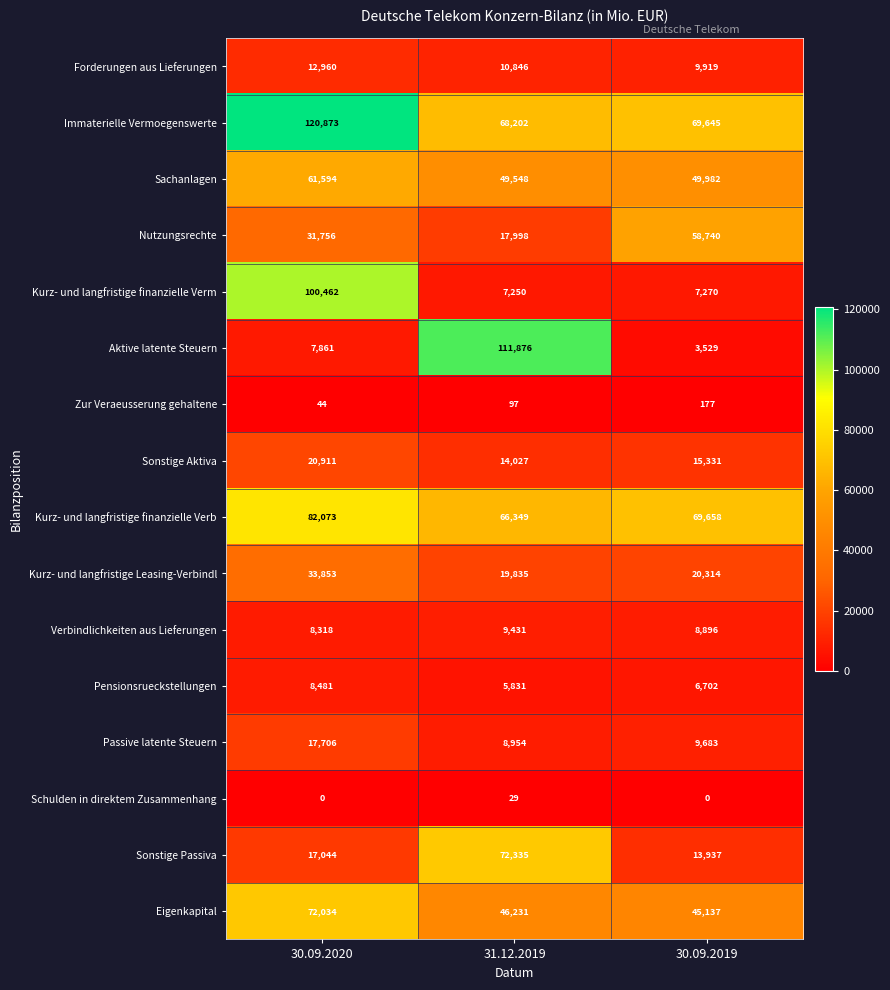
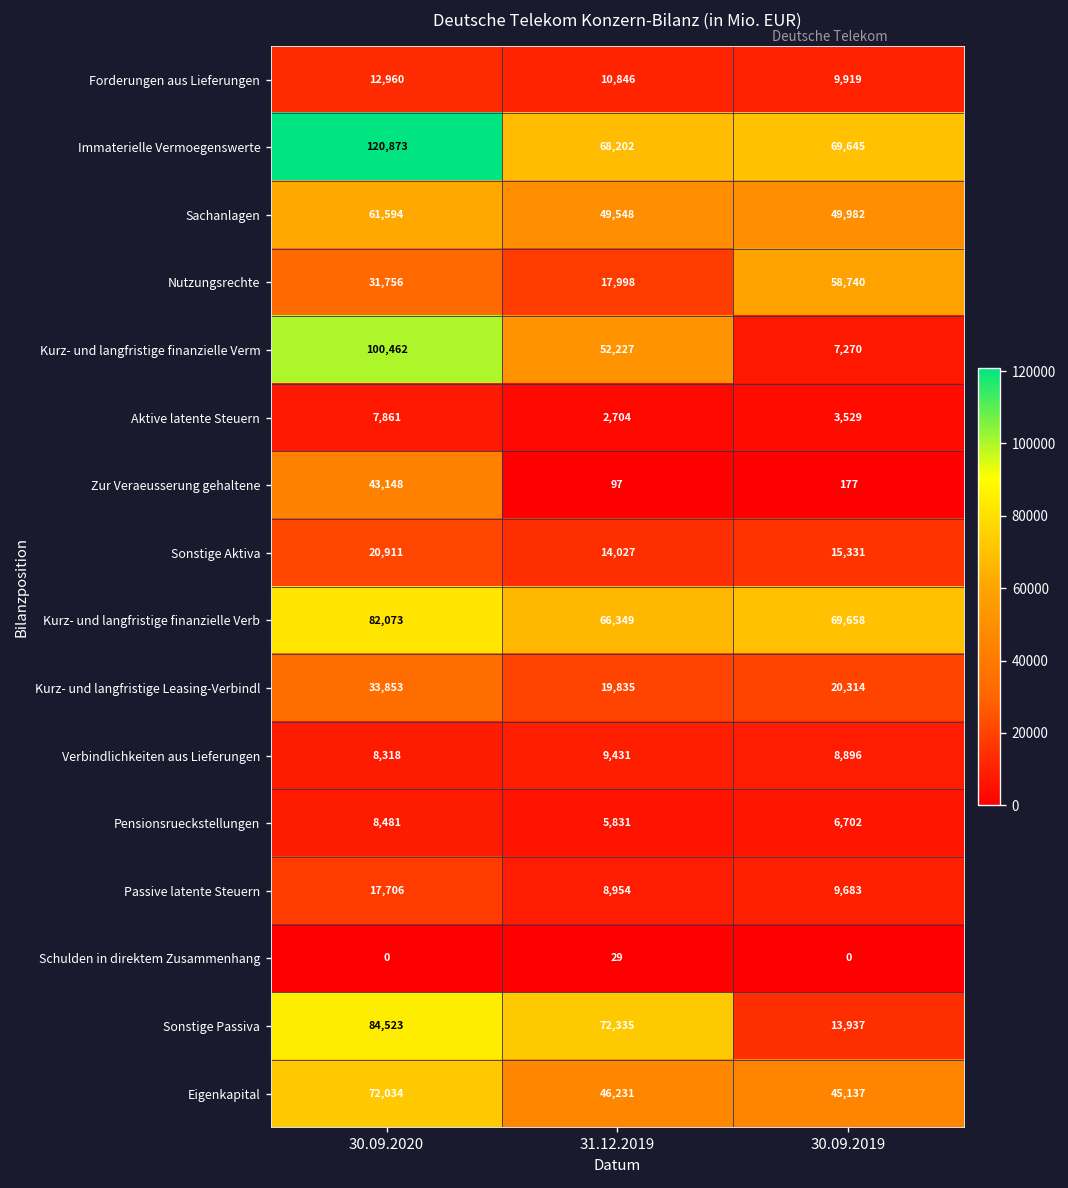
Kurz- und langfristige finanzielle Verm, 31.12.2019: 7,250 -> 52,227
Aktive latente Steuern, 31.12.2019: 111,876 -> 2,704
Zur Veraeusserung gehaltene, 30.09.2020: 44 -> 43,148
Sonstige Passiva, 30.09.2020: 17,044 -> 84,523
